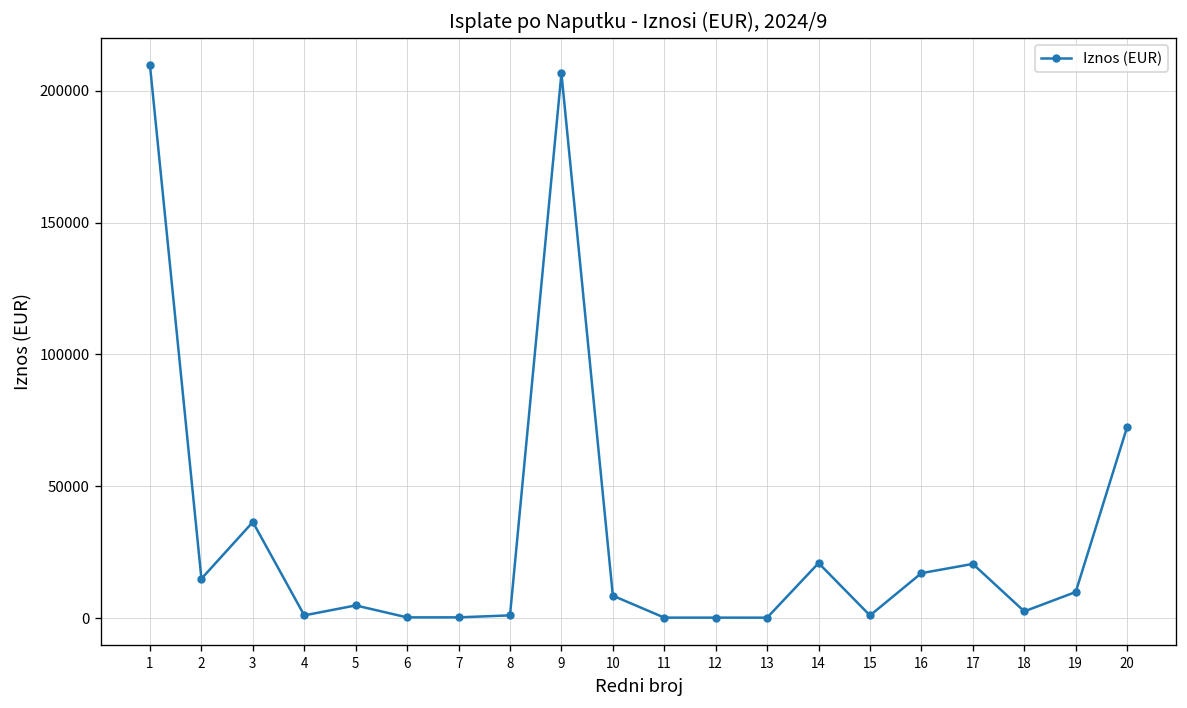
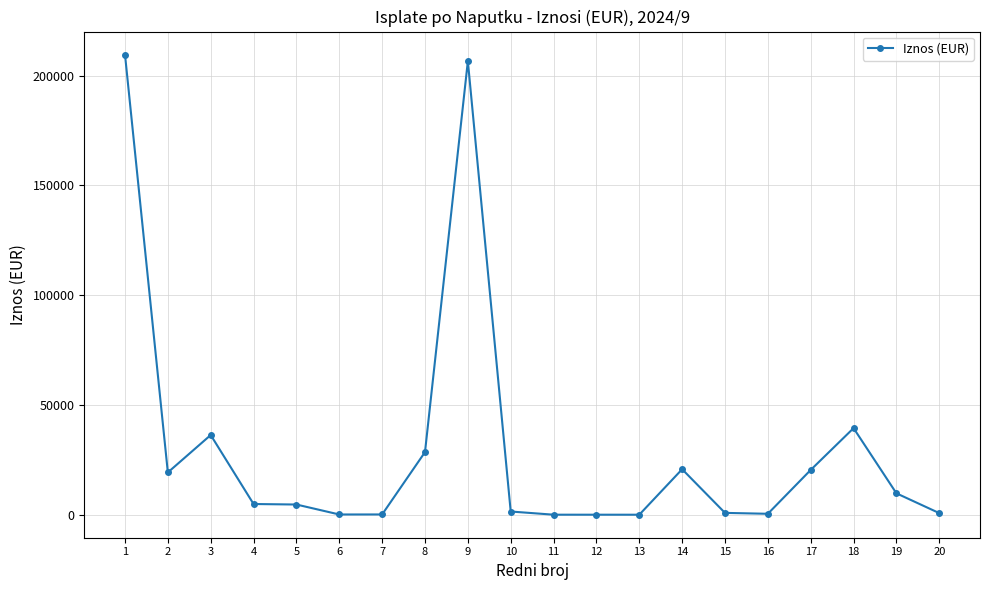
2: 15000 -> 19000
4: 1000 -> 5000
8: 1000 -> 29000
10: 9000 -> 2000
16: 17000 -> 1000
18: 3000 -> 40000
20: 73000 -> 1000
